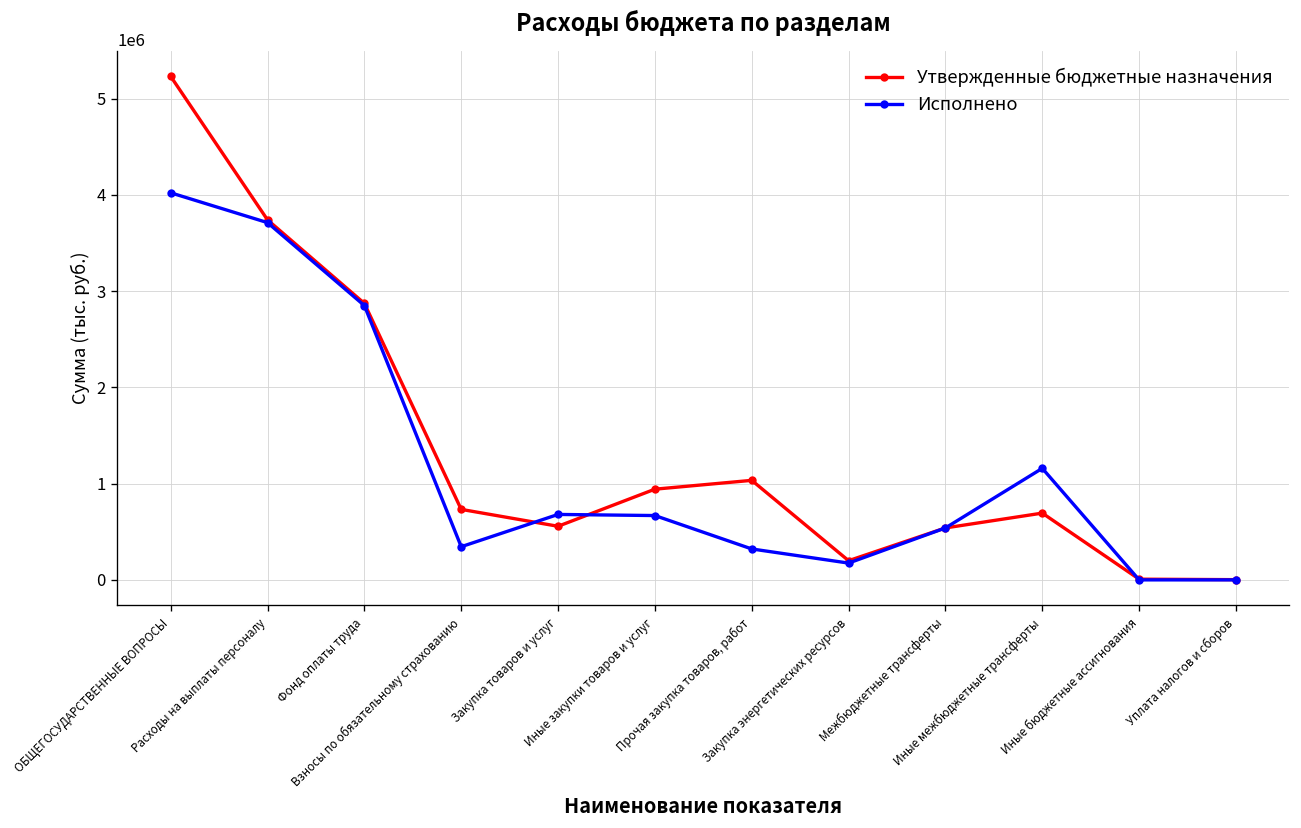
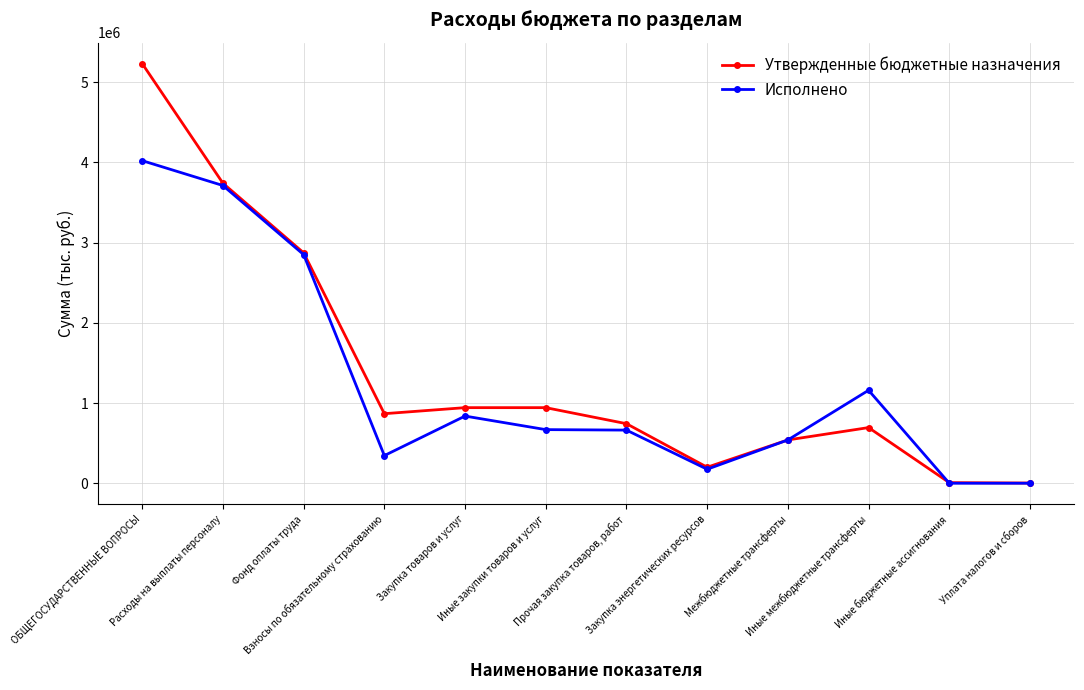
Утвержденные бюджетные назначения, Взносы по обязательному страхованию: 700000 -> 900000
Утвержденные бюджетные назначения, Закупка товаров и услуг: 600000 -> 900000
Исполнено, Закупка товаров и услуг: 700000 -> 800000
Утвержденные бюджетные назначения, Прочая закупка товаров, работ: 1000000 -> 700000
Исполнено, Прочая закупка товаров, работ: 300000 -> 700000
